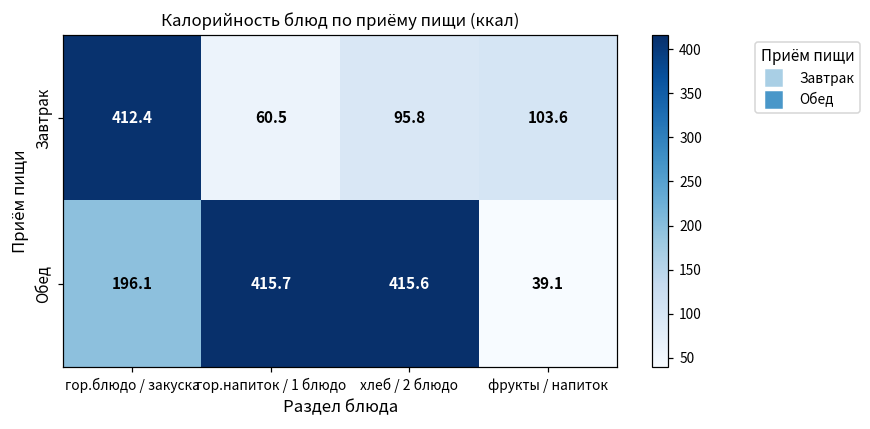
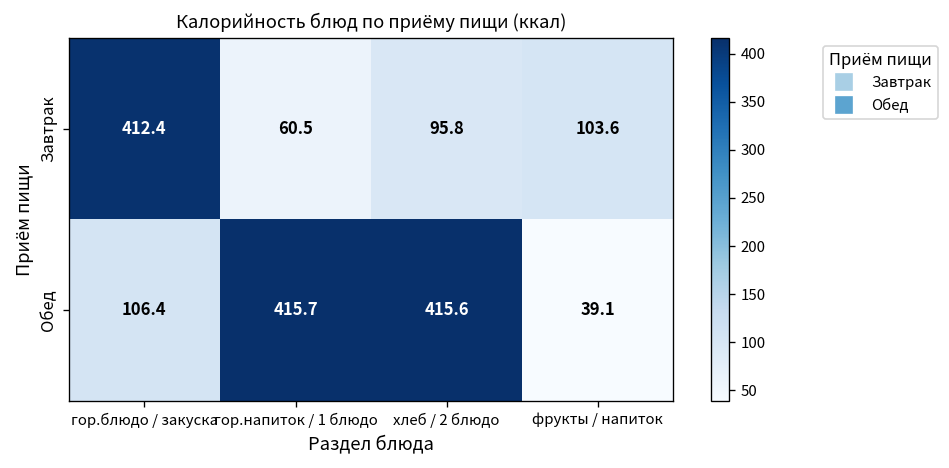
Обед, гор.блюдо / закуска: 196.1 -> 106.4
